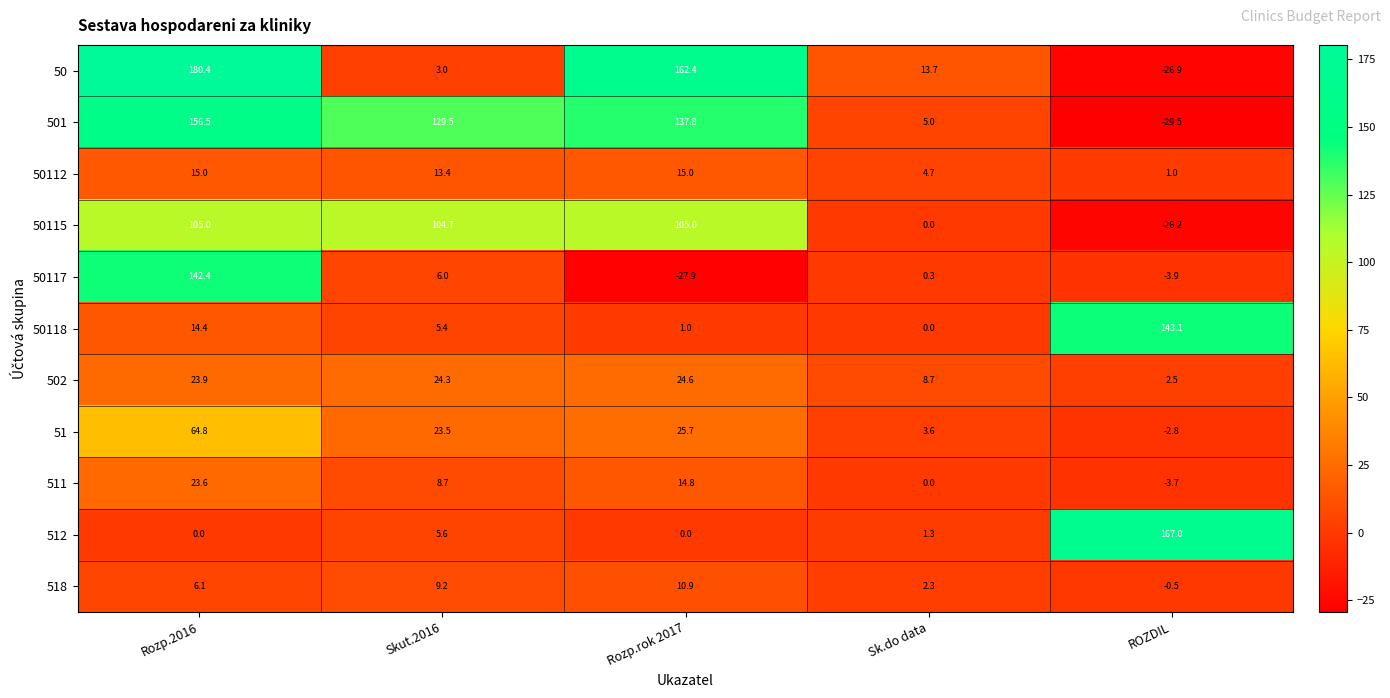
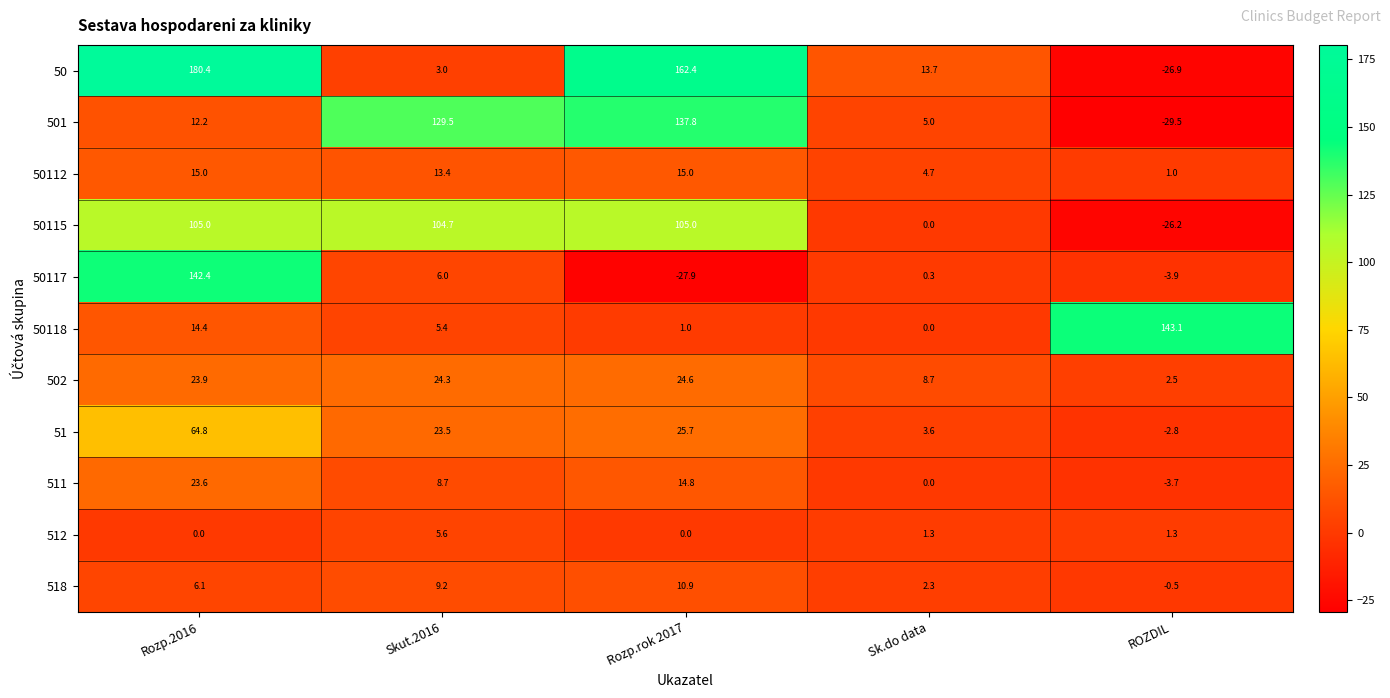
501, Rozp.2016: 156.5 -> 12.2
512, ROZDIL: 167.0 -> 1.3
